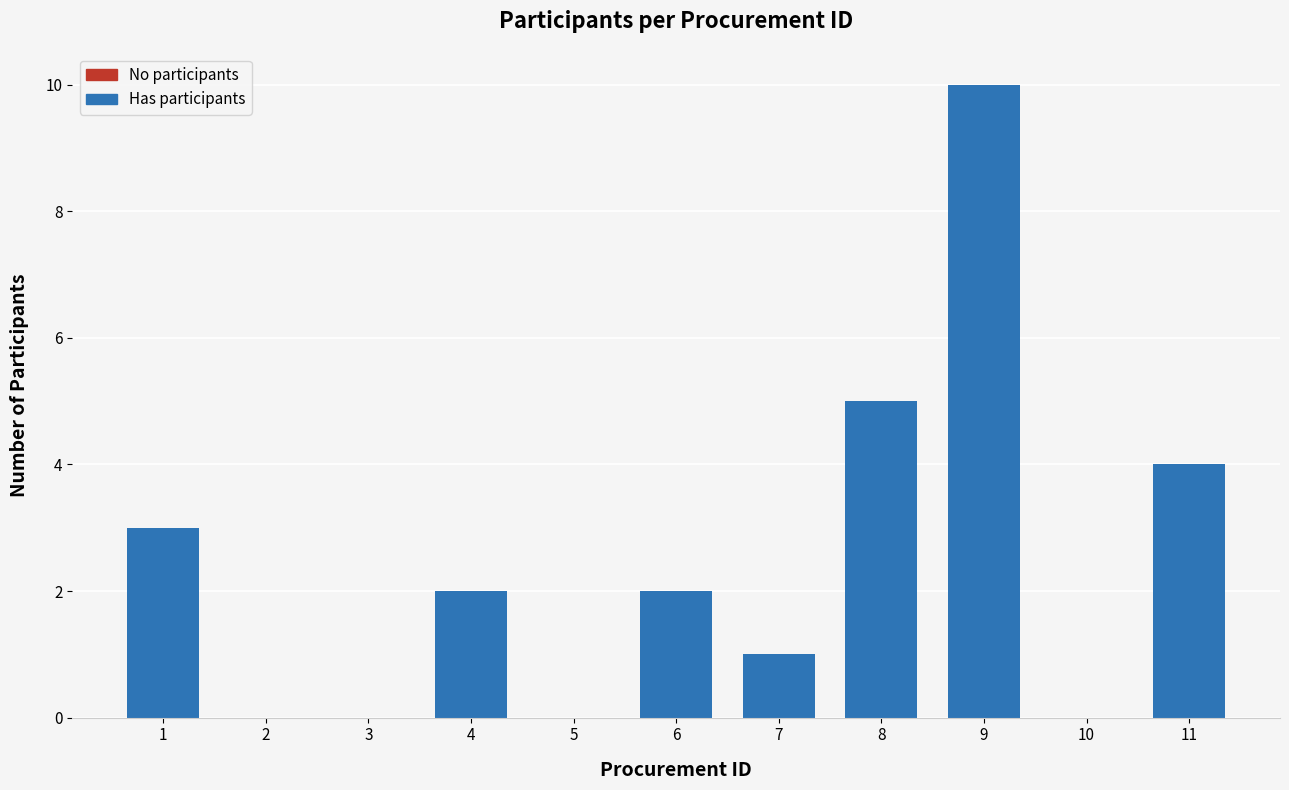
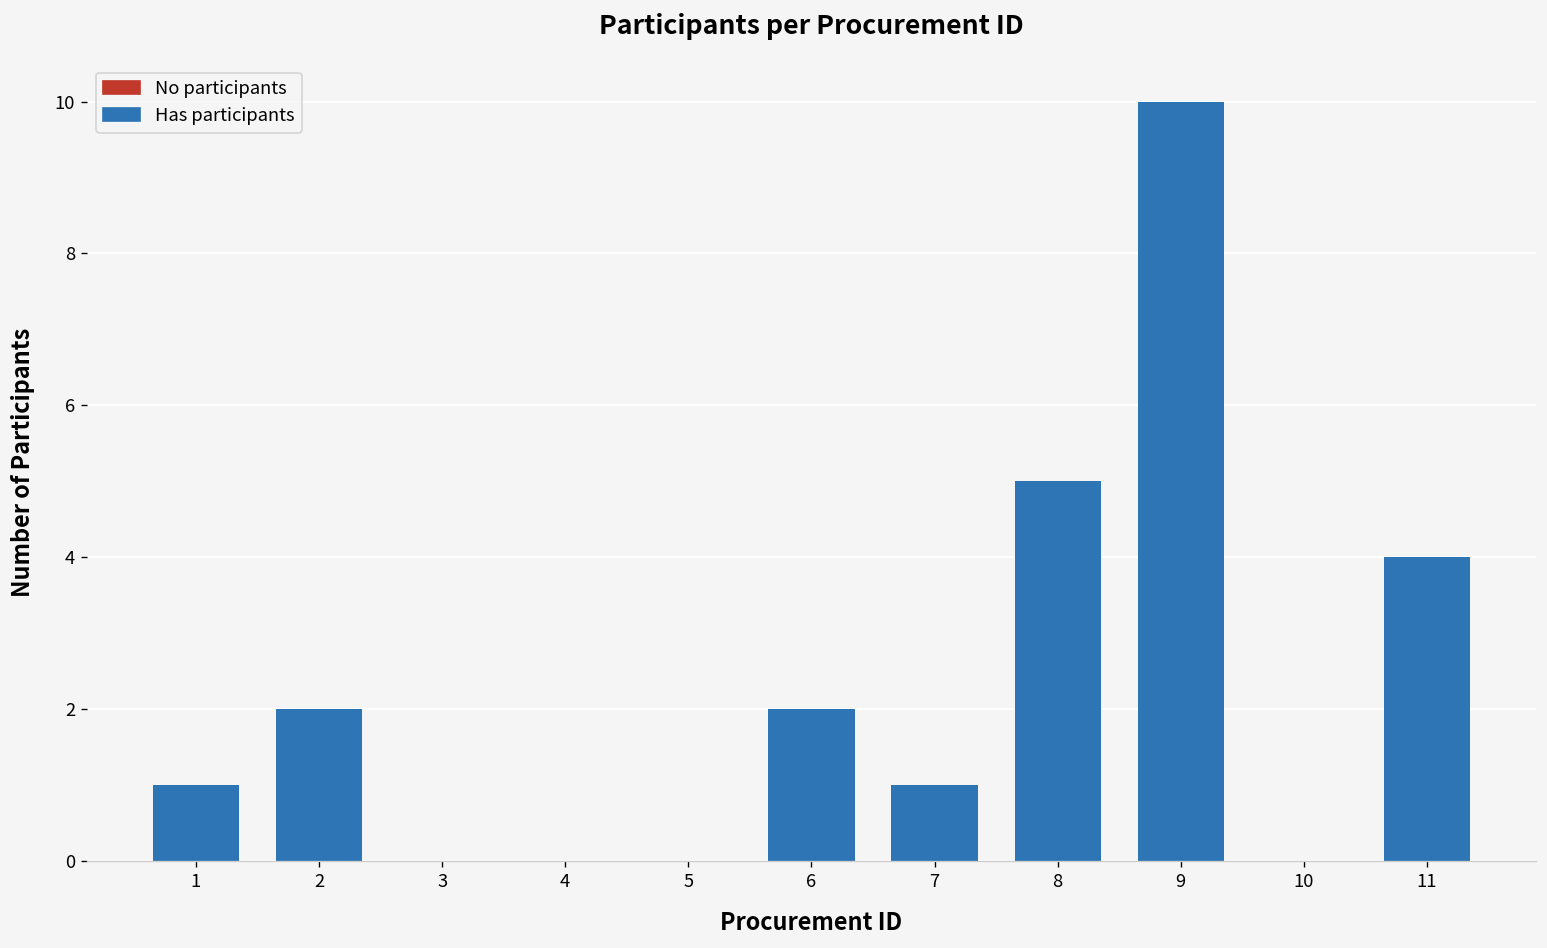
1: 3 -> 1
2: 0 -> 2
4: 2 -> 0
